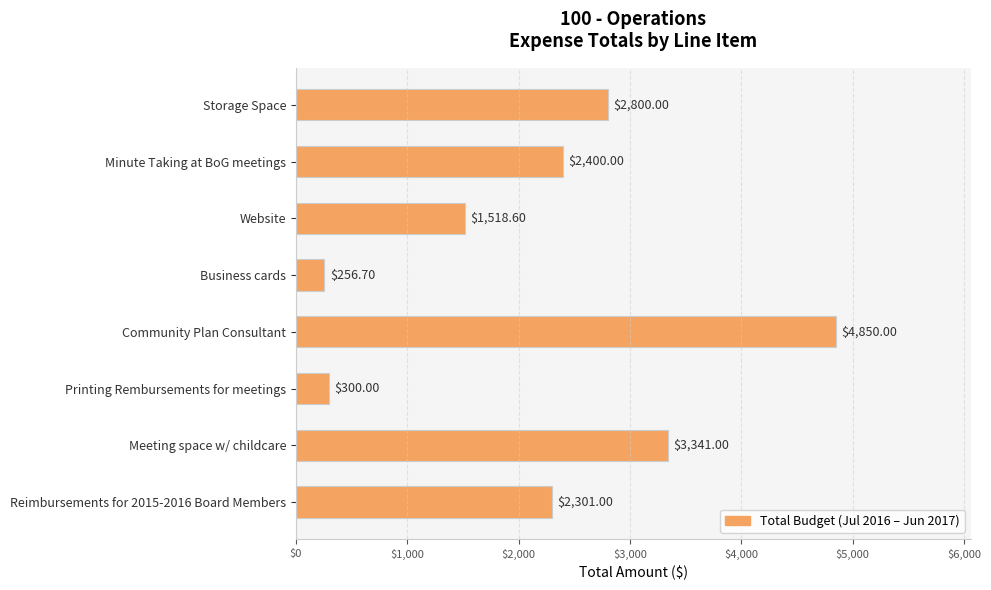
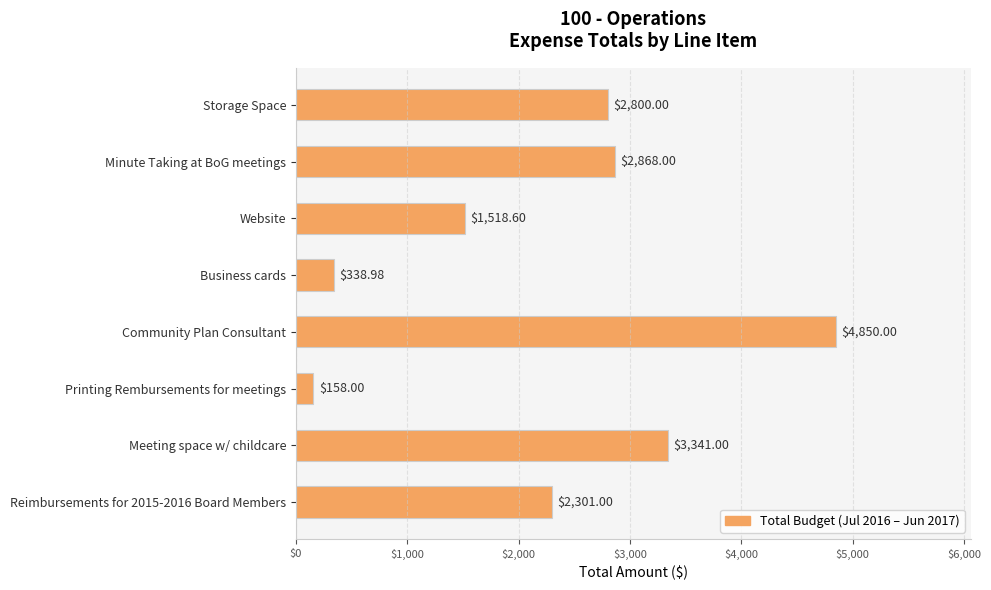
Minute Taking at BoG meetings: $2,400.00 -> $2,868.00
Business cards: $256.70 -> $338.98
Printing Rembursements for meetings: $300.00 -> $158.00
